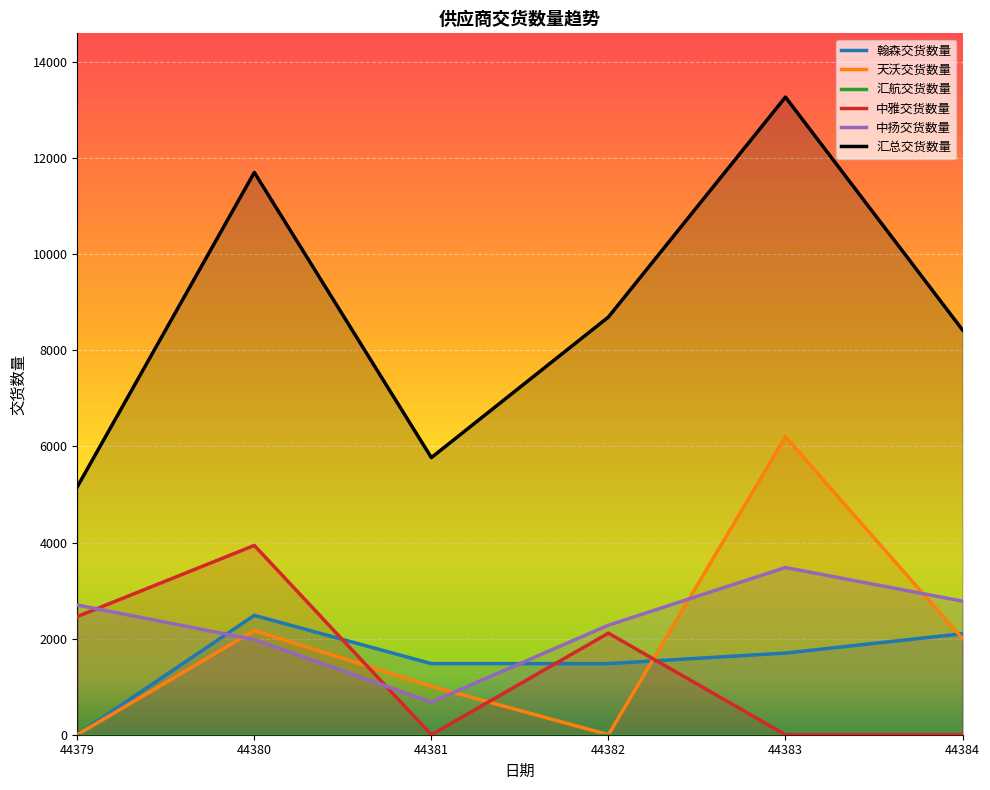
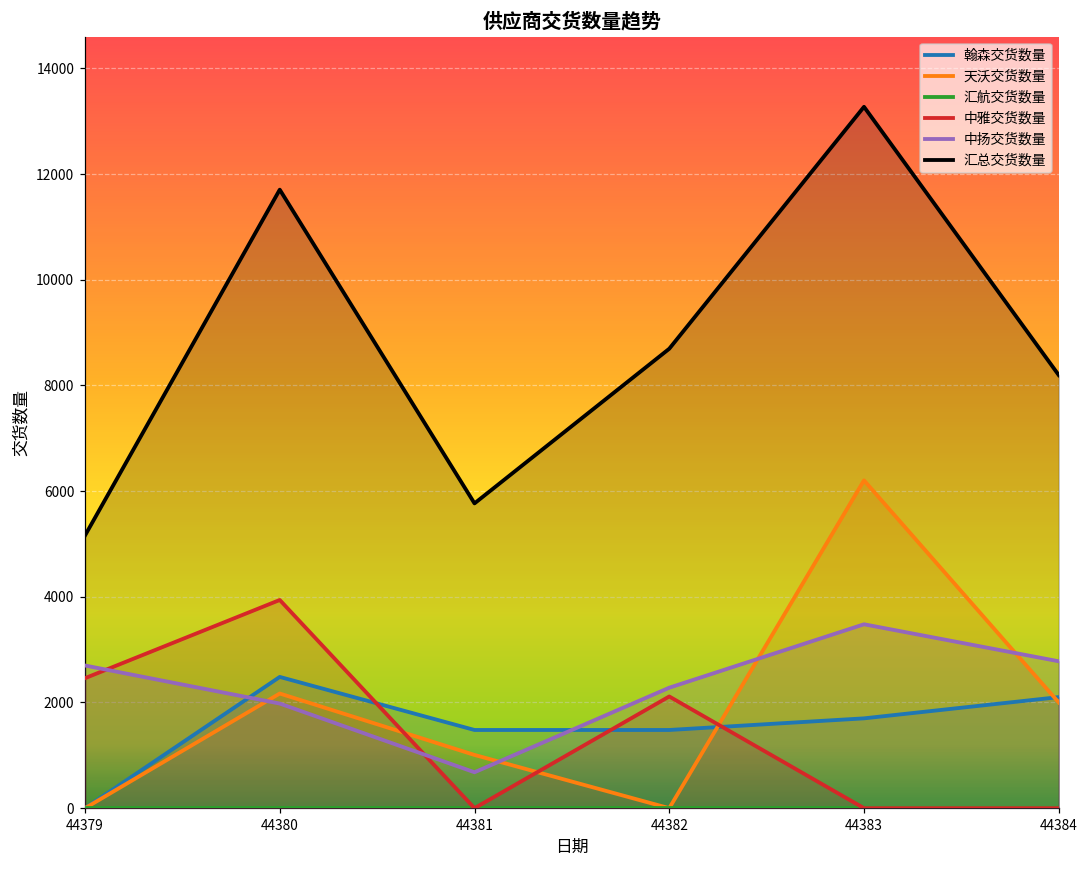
汇总交货数量, 44384: 8400 -> 8200
